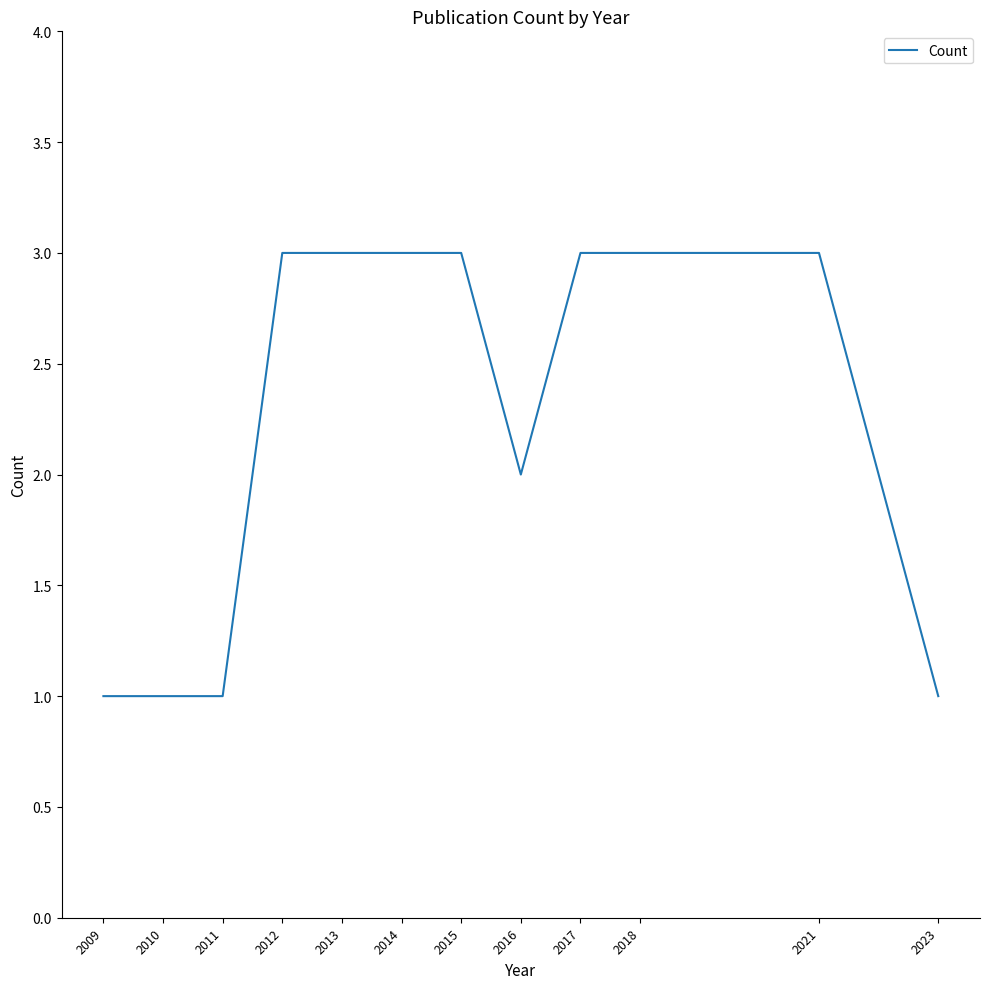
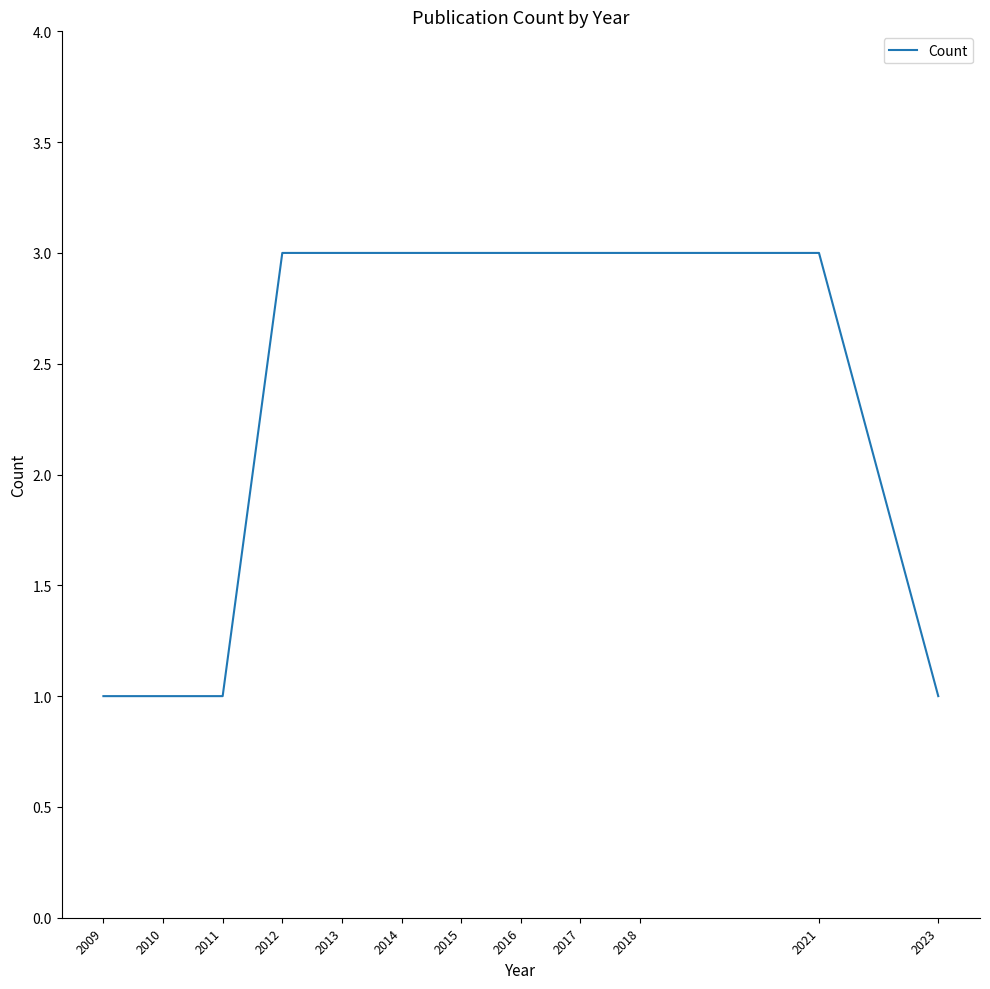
2016: 2 -> 3
